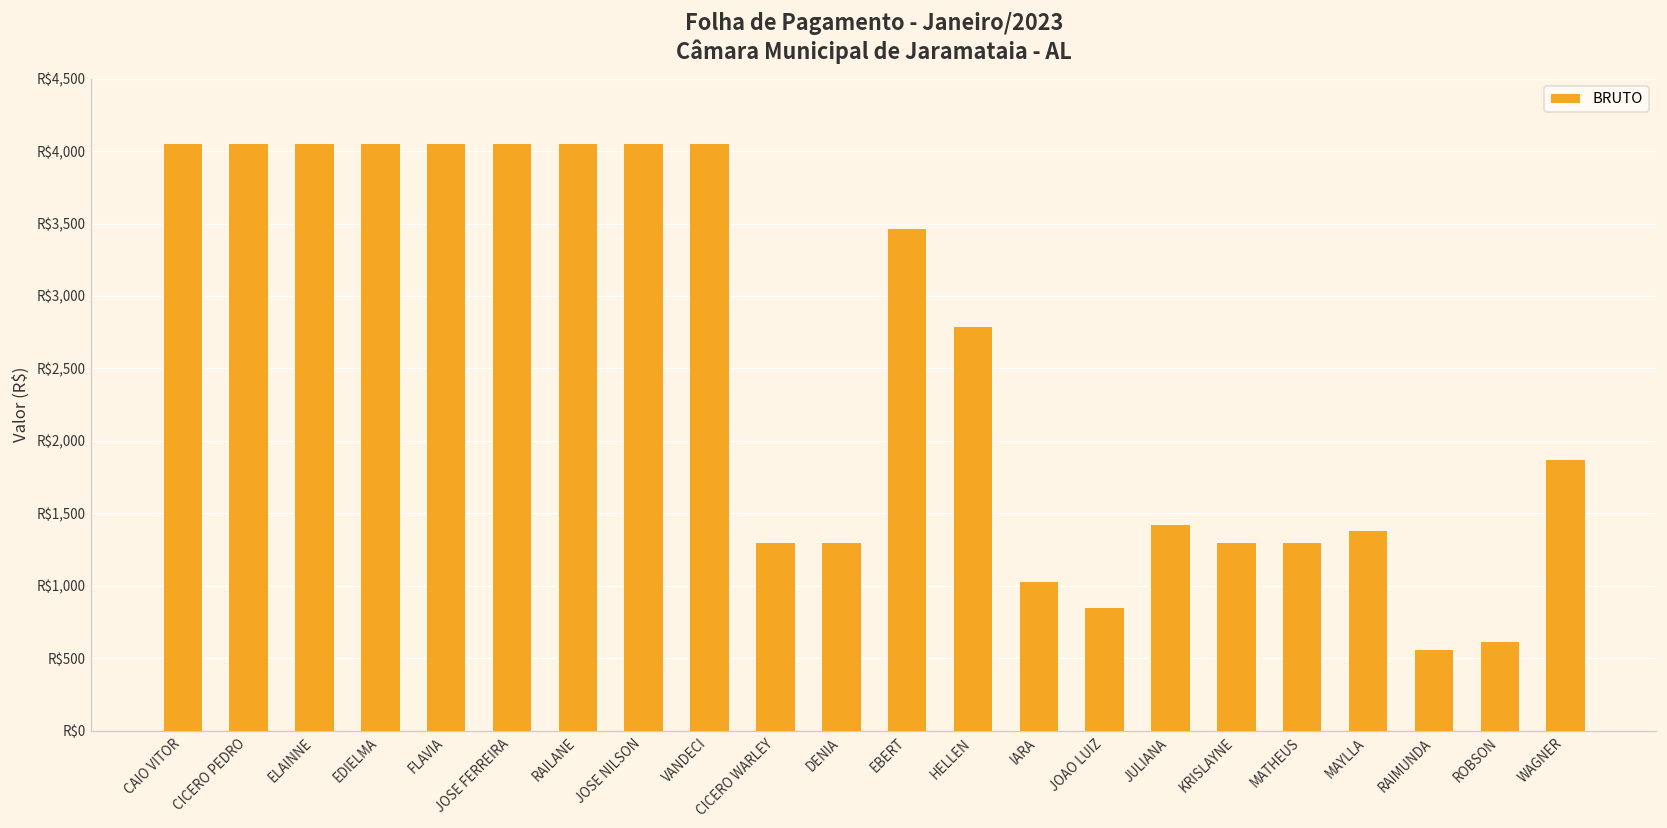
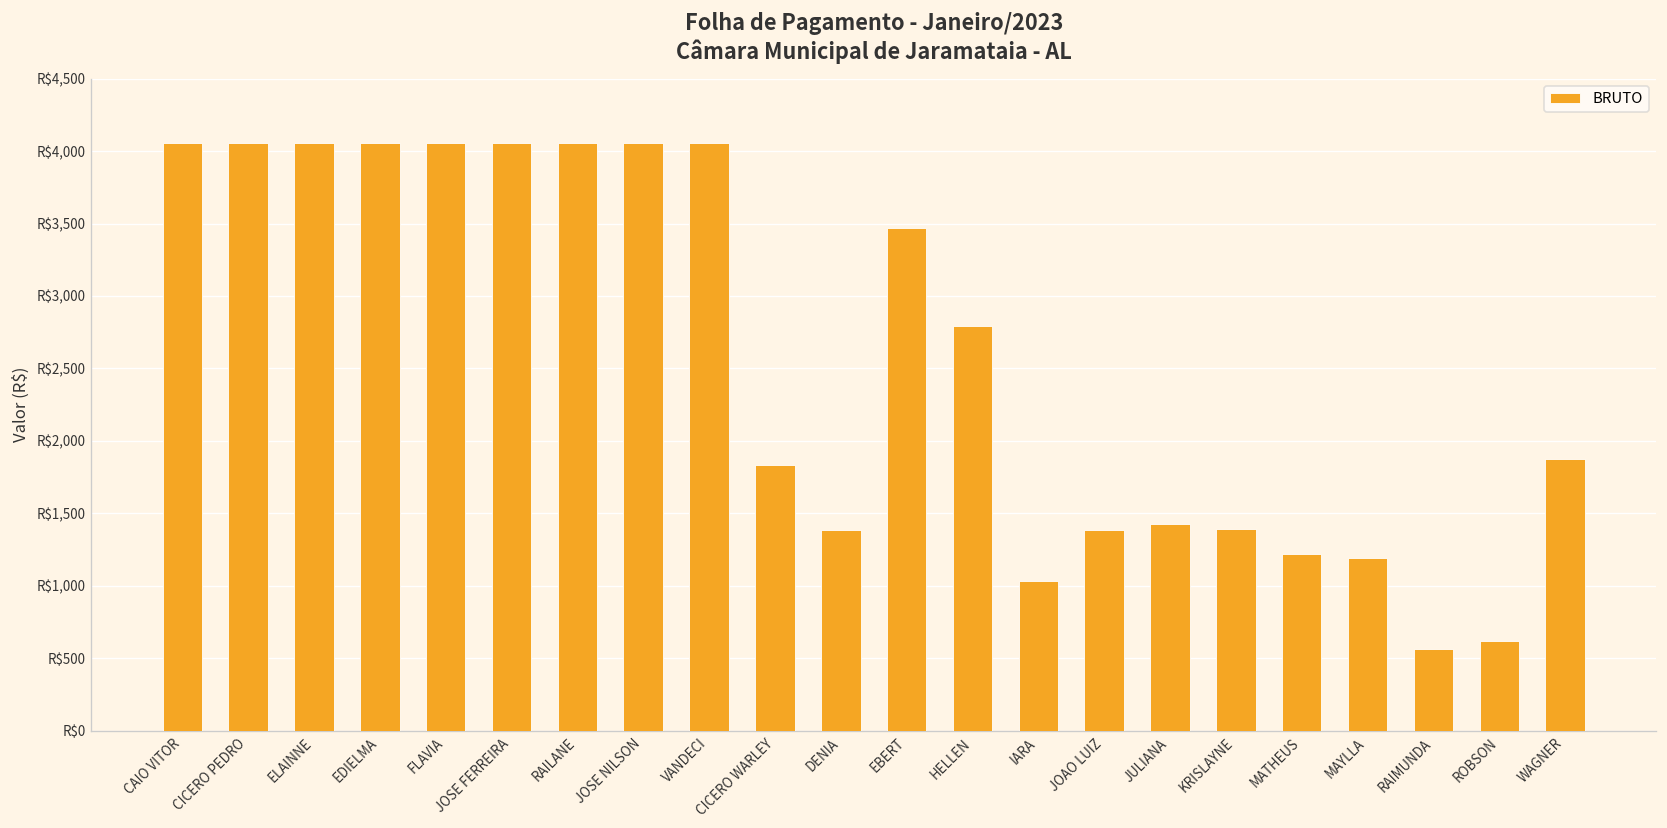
CICERO WARLEY: R$1,300 -> R$1,830
DENIA: R$1,310 -> R$1,390
JOAO LUIZ: R$860 -> R$1,390
KRISLAYNE: R$1,300 -> R$1,390
MATHEUS: R$1,300 -> R$1,220
MAYLLA: R$1,390 -> R$1,190
